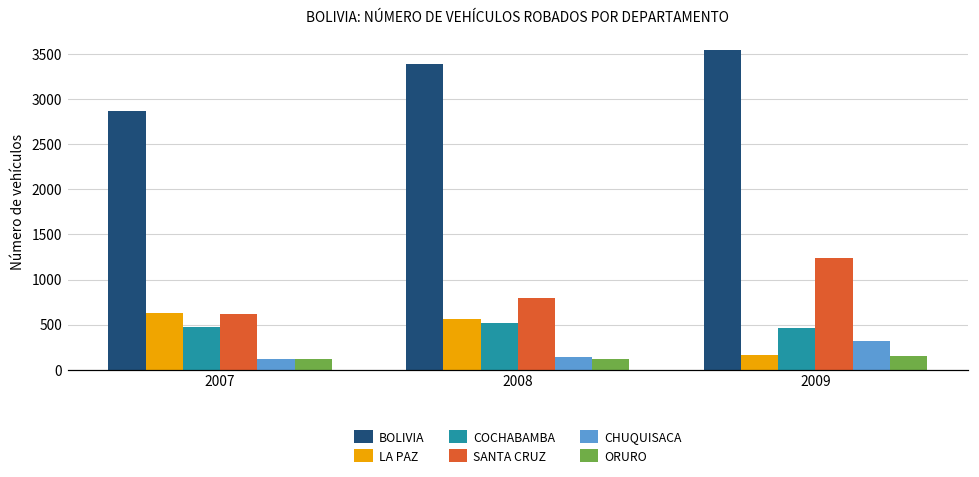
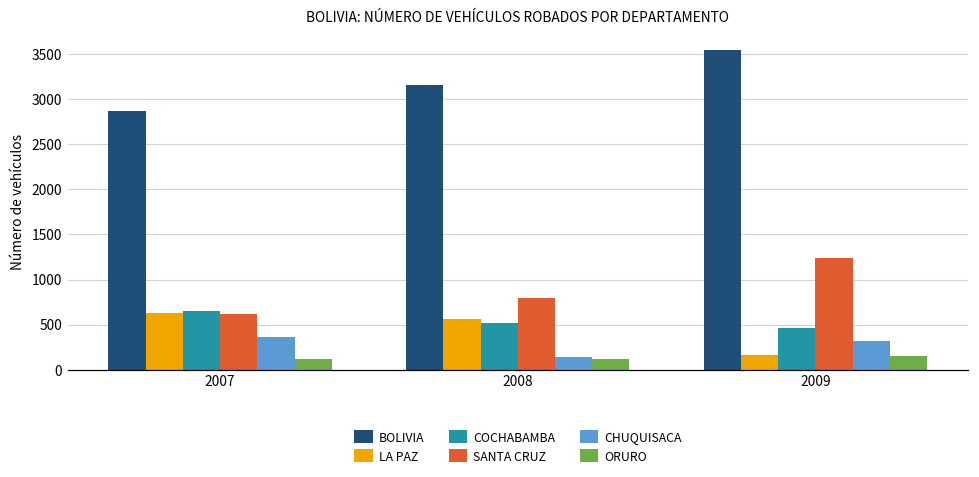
COCHABAMBA, 2007: 500 -> 600
CHUQUISACA, 2007: 100 -> 400
BOLIVIA, 2008: 3400 -> 3200
